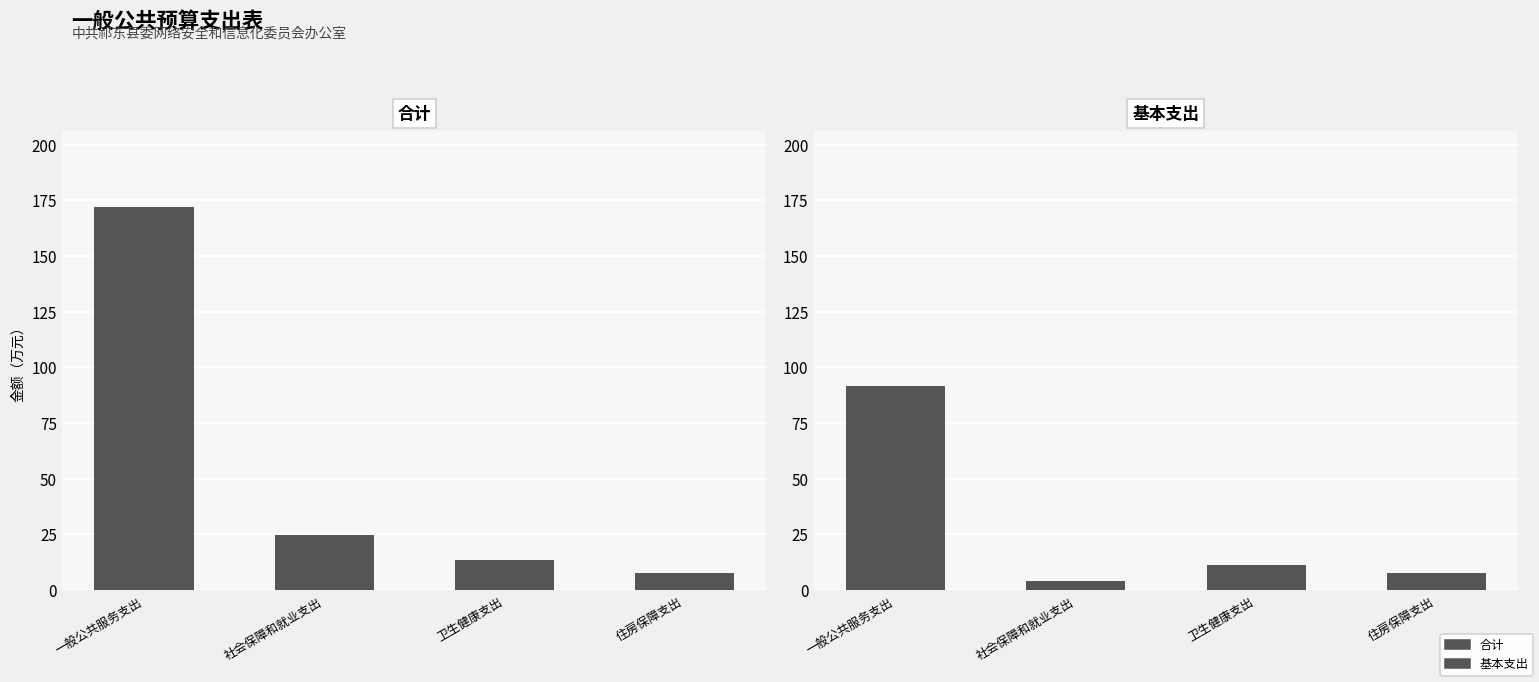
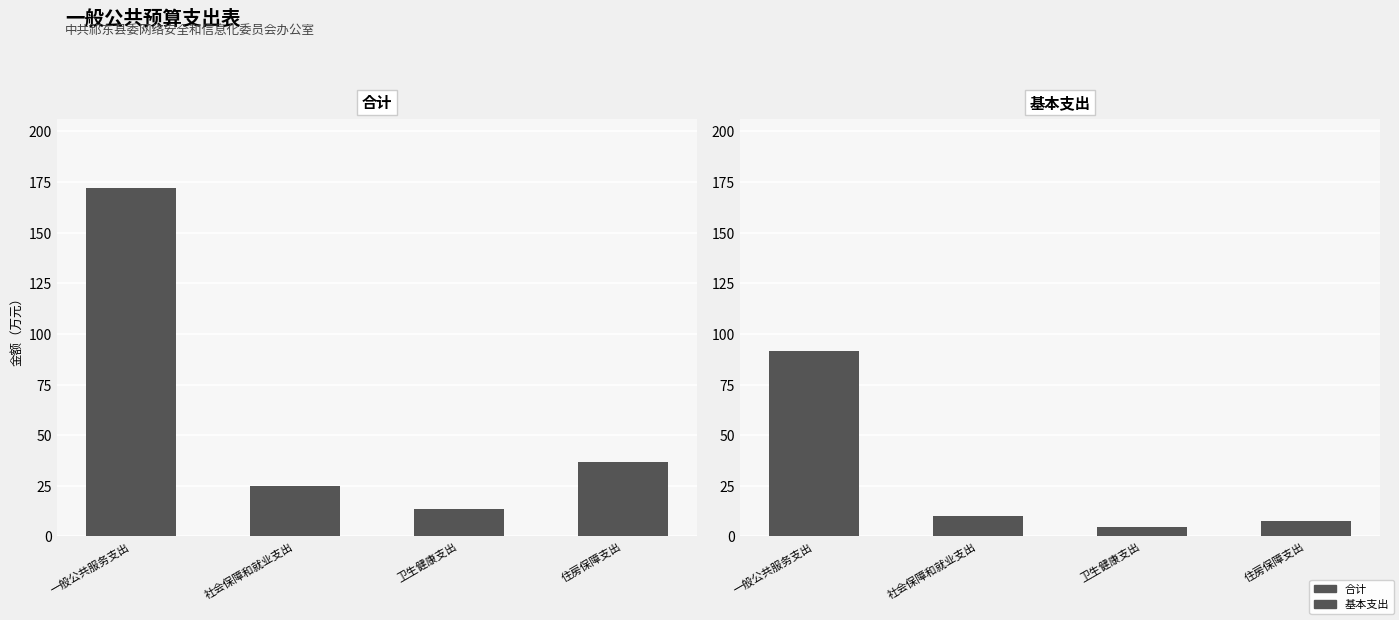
合计, 住房保障支出: 8 -> 37
基本支出, 社会保障和就业支出: 4 -> 10
基本支出, 卫生健康支出: 11 -> 5
